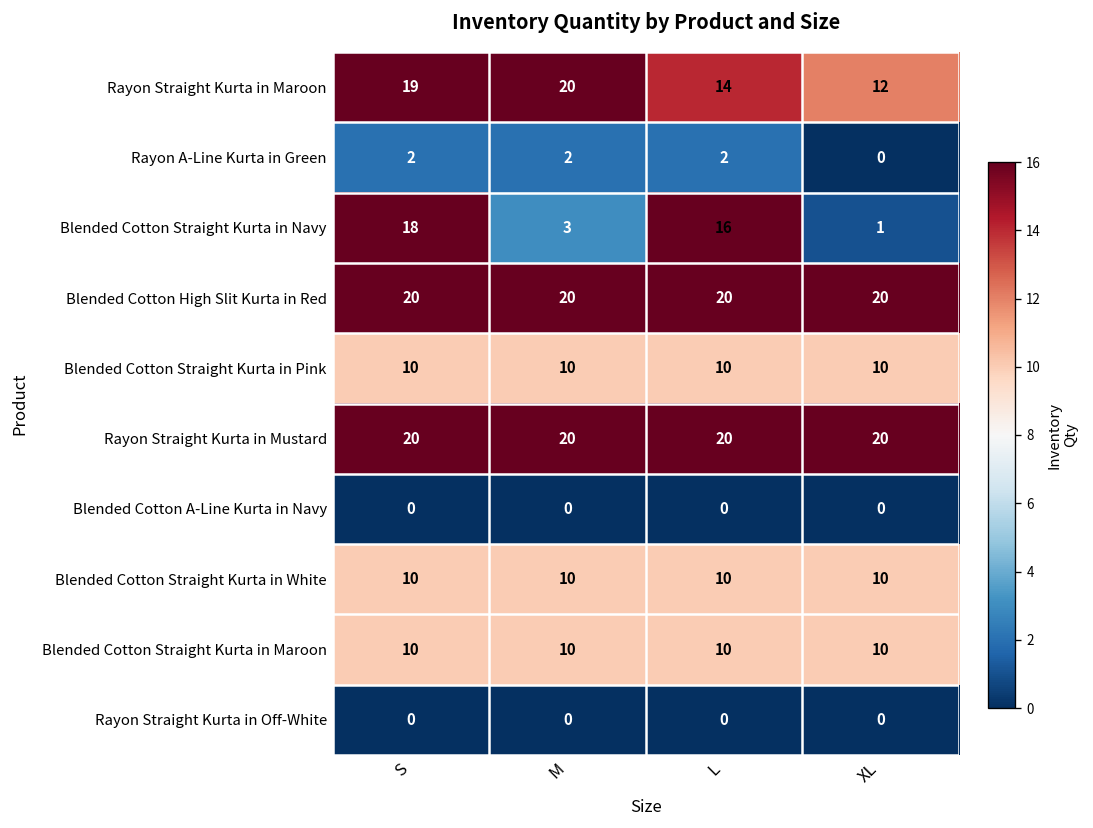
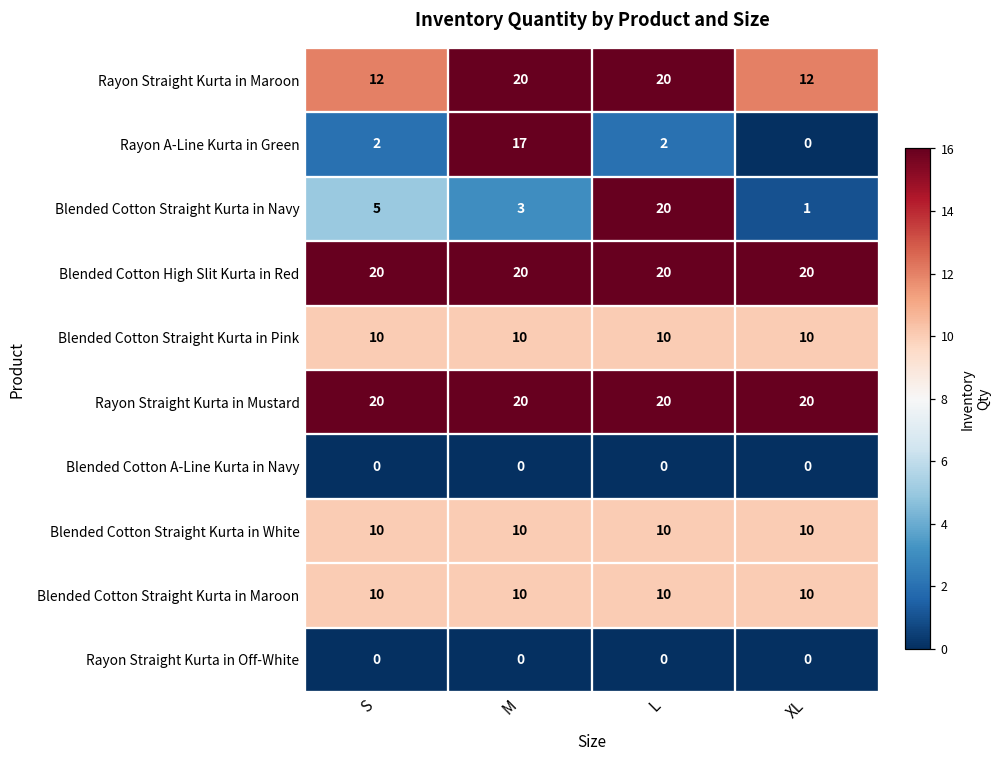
Rayon Straight Kurta in Maroon, S: 19 -> 12
Rayon Straight Kurta in Maroon, L: 14 -> 20
Rayon A-Line Kurta in Green, M: 2 -> 17
Blended Cotton Straight Kurta in Navy, S: 18 -> 5
Blended Cotton Straight Kurta in Navy, L: 16 -> 20
